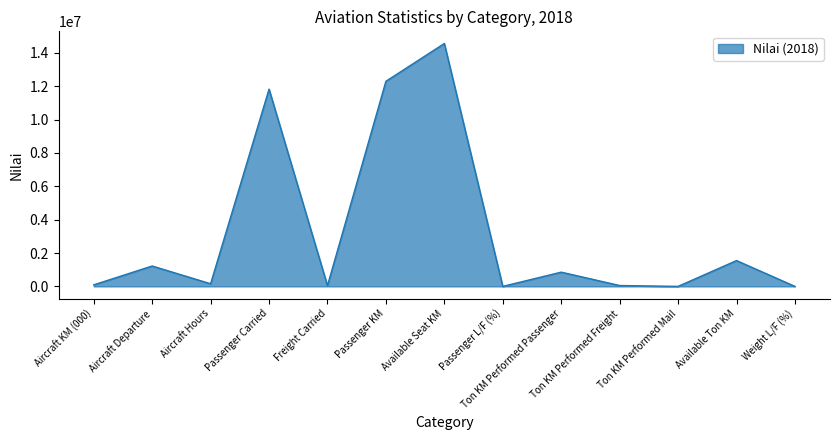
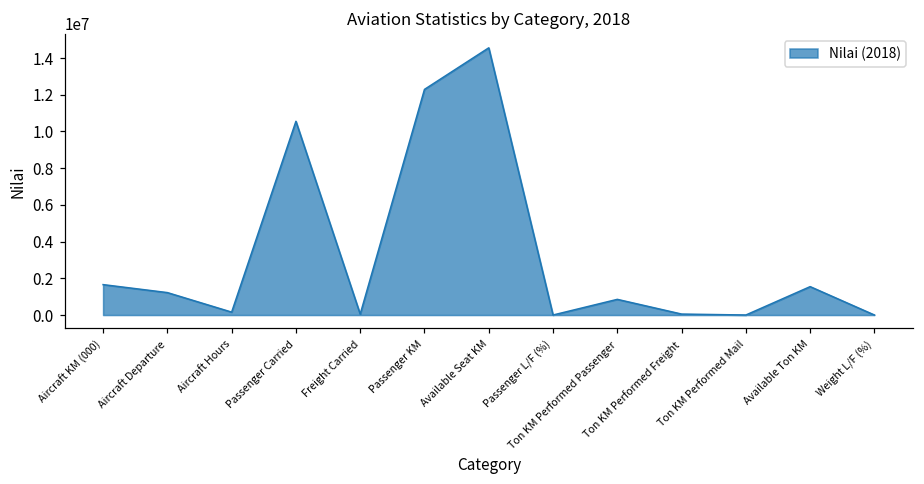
Aircraft KM (000): 100000 -> 1700000
Passenger Carried: 11800000 -> 10600000
